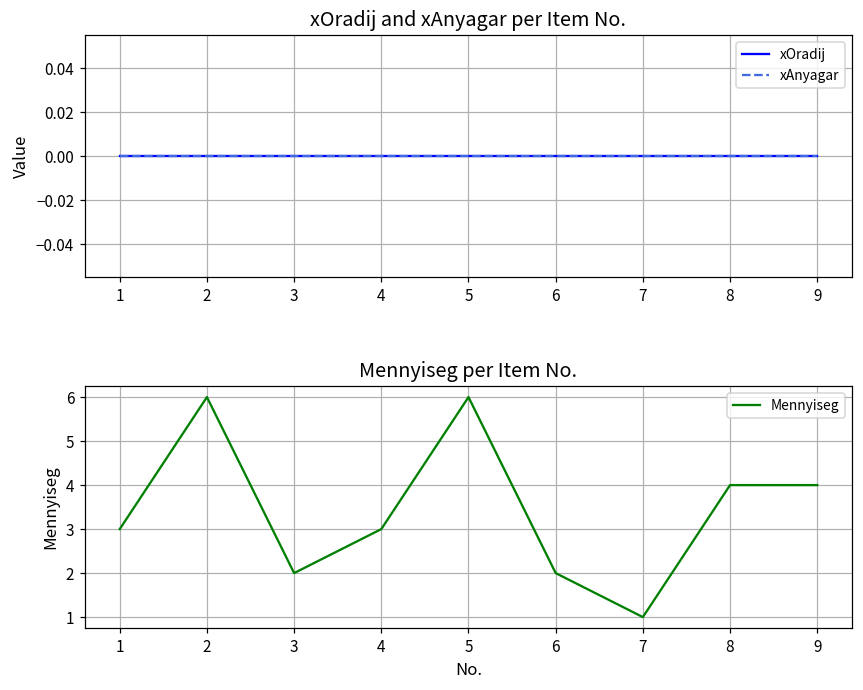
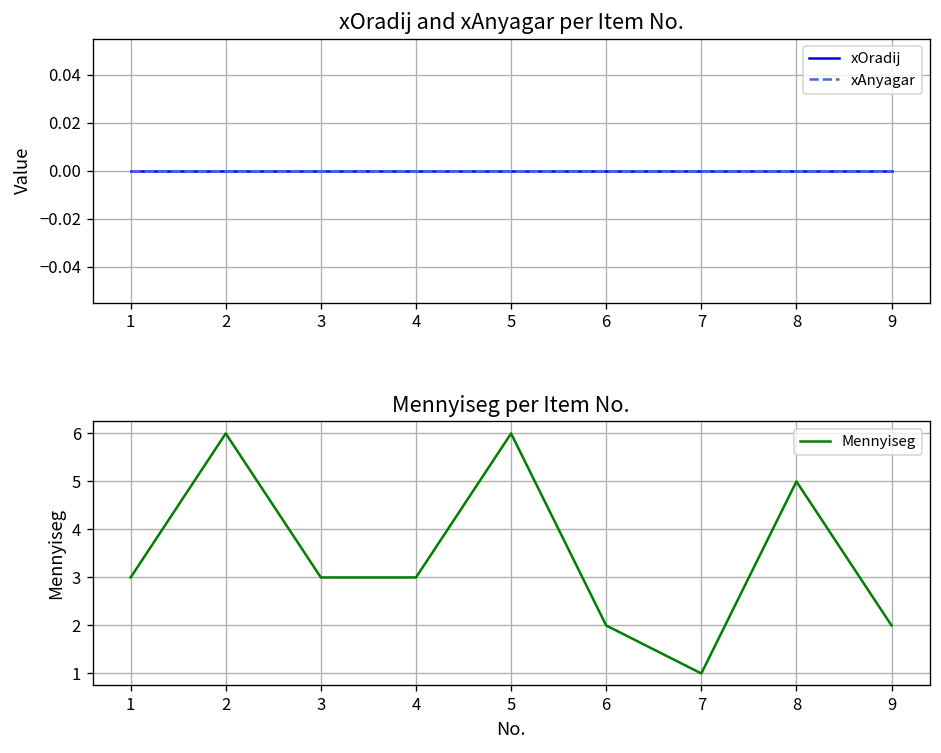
Mennyiseg per Item No., 3: 2 -> 3
Mennyiseg per Item No., 8: 4 -> 5
Mennyiseg per Item No., 9: 4 -> 2
